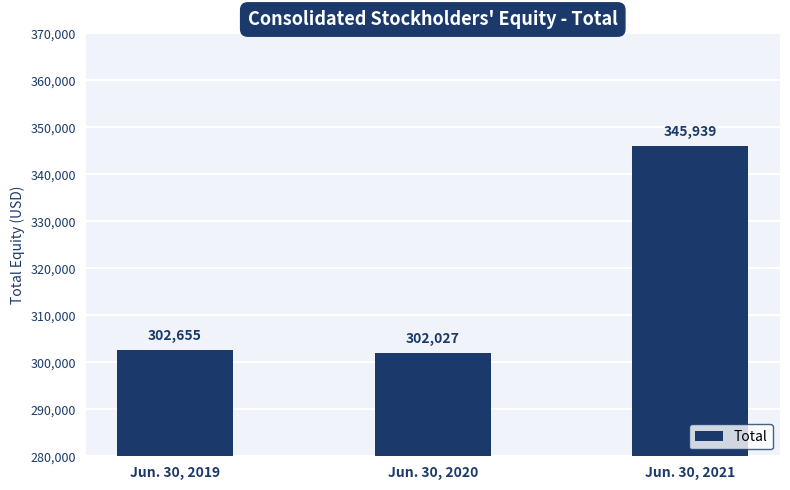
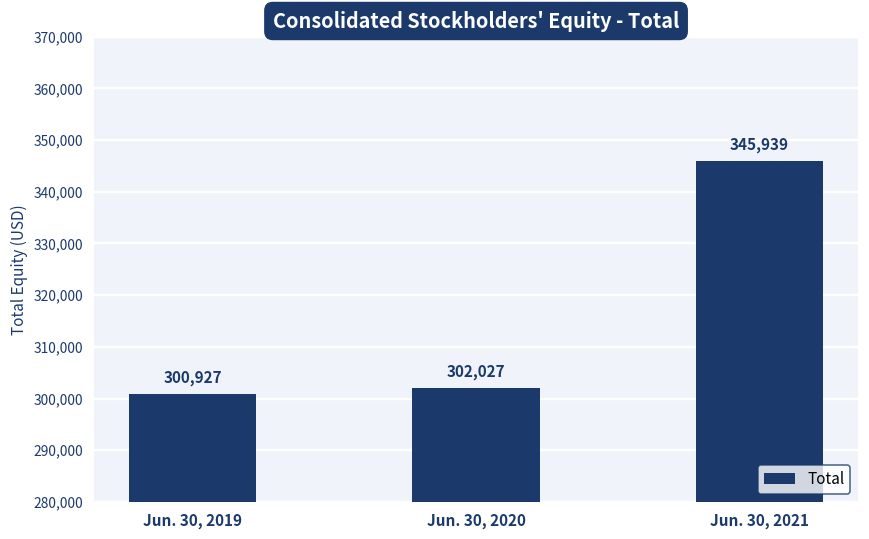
Jun. 30, 2019: 302,655 -> 300,927
